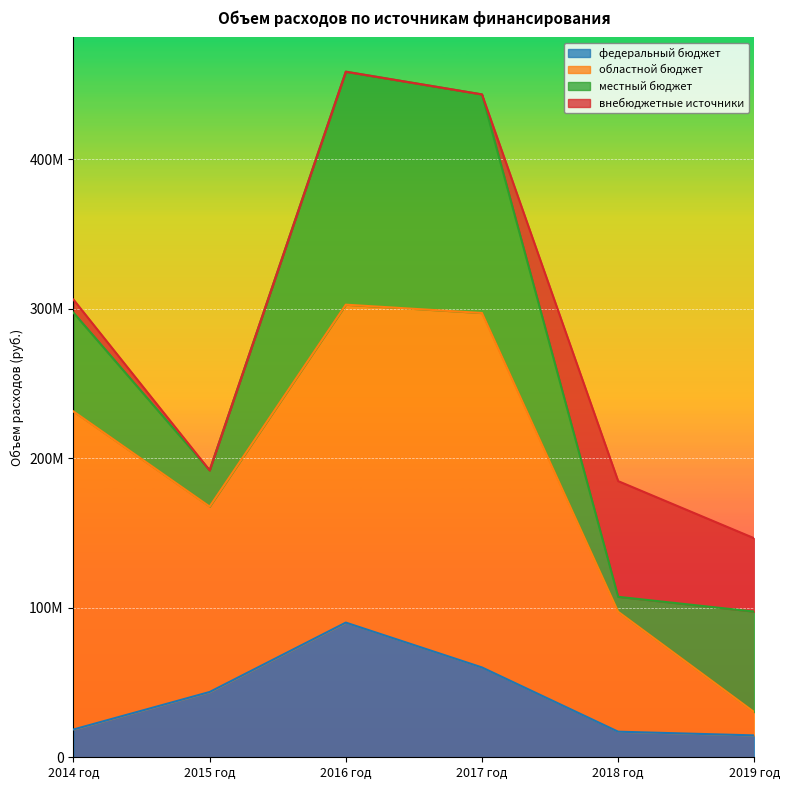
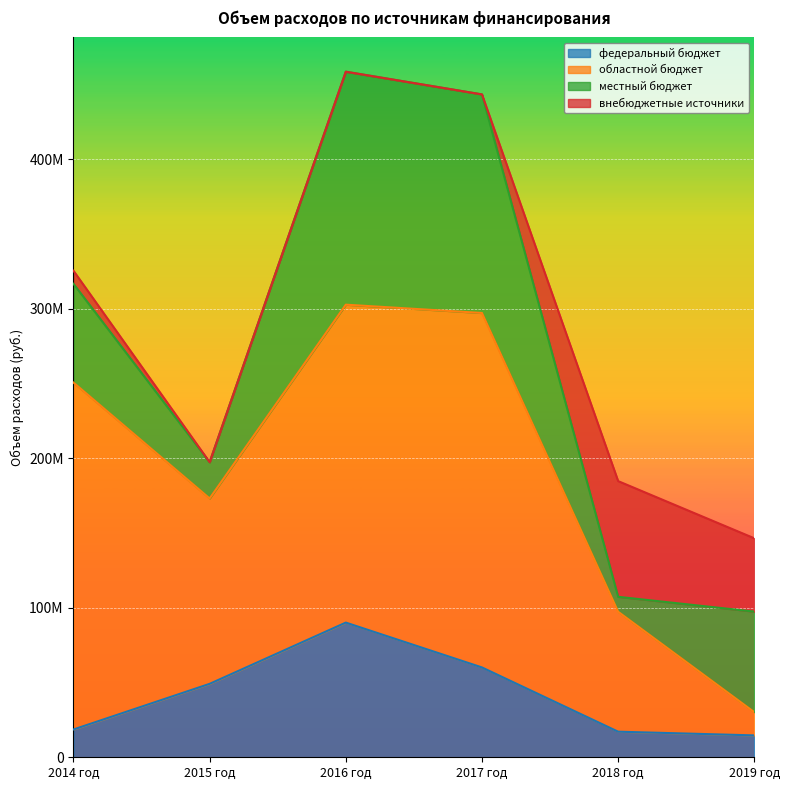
областной бюджет, 2014 год: 213000000 -> 232000000
федеральный бюджет, 2015 год: 44000000 -> 49000000
